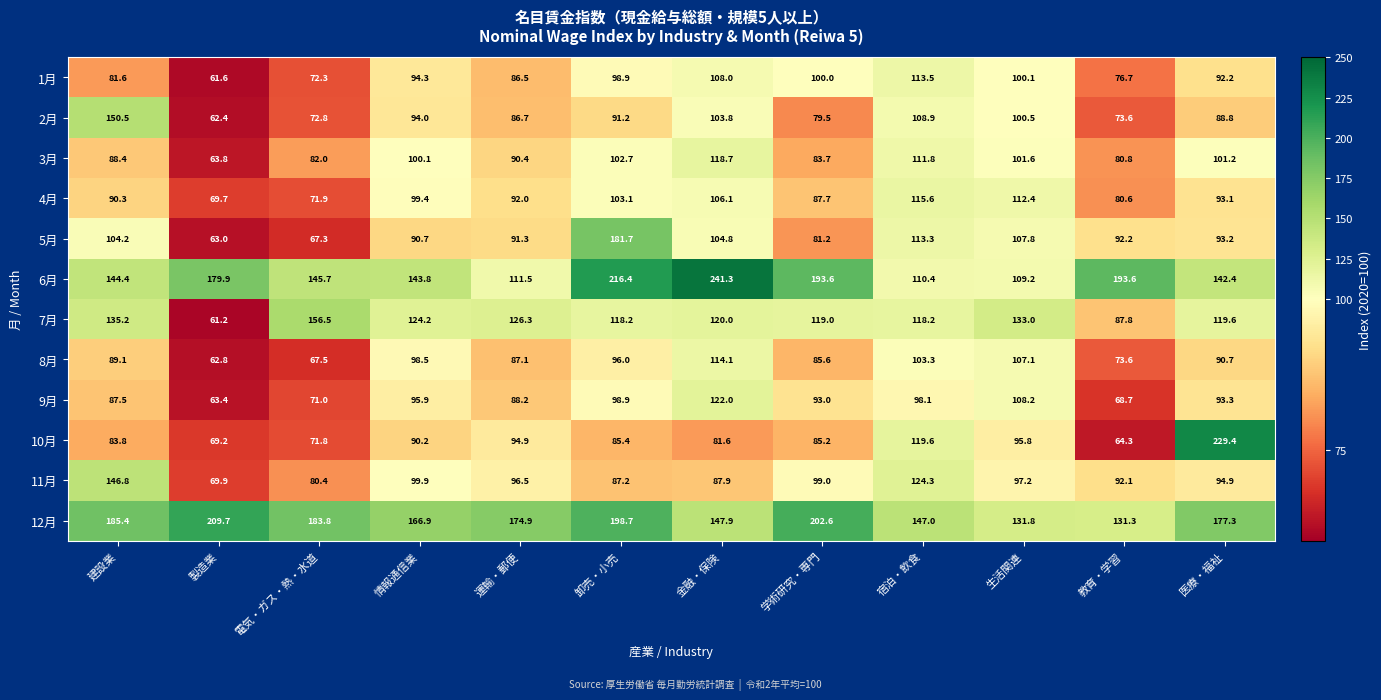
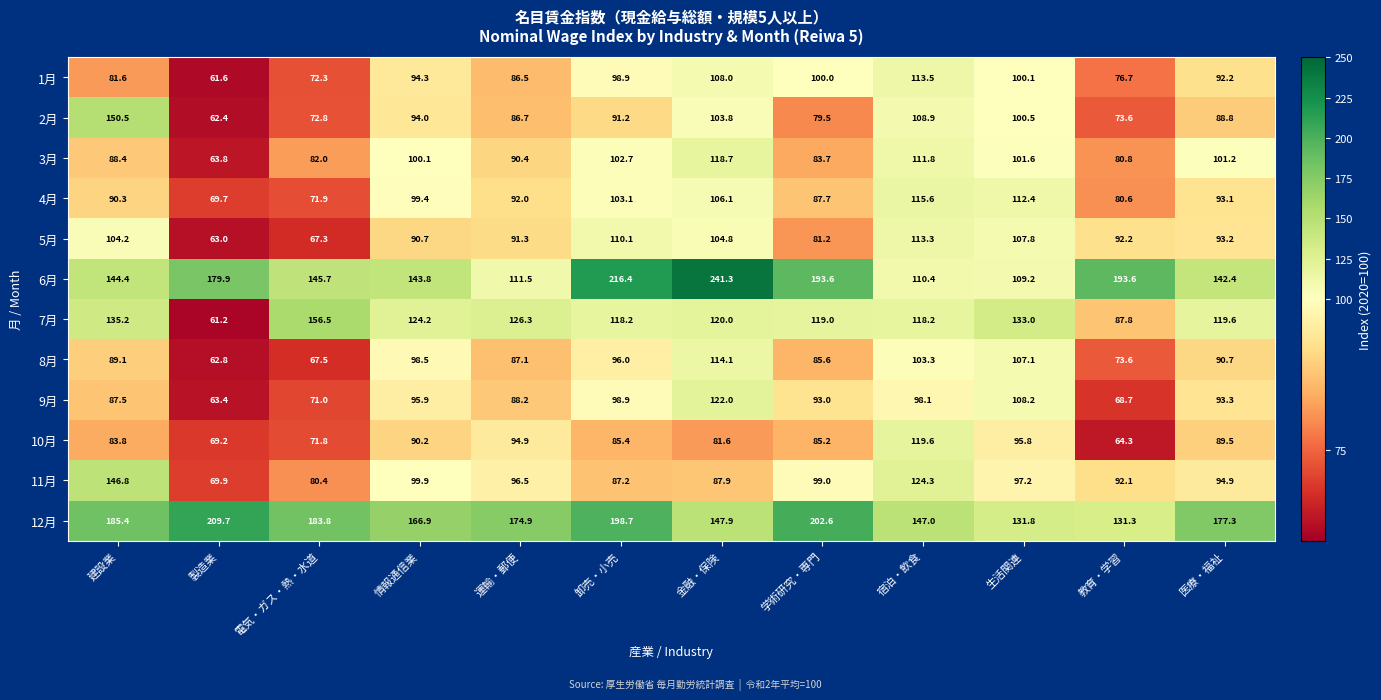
5月, 卸売・小売: 181.7 -> 110.1
10月, 医療・福祉: 229.4 -> 89.5
